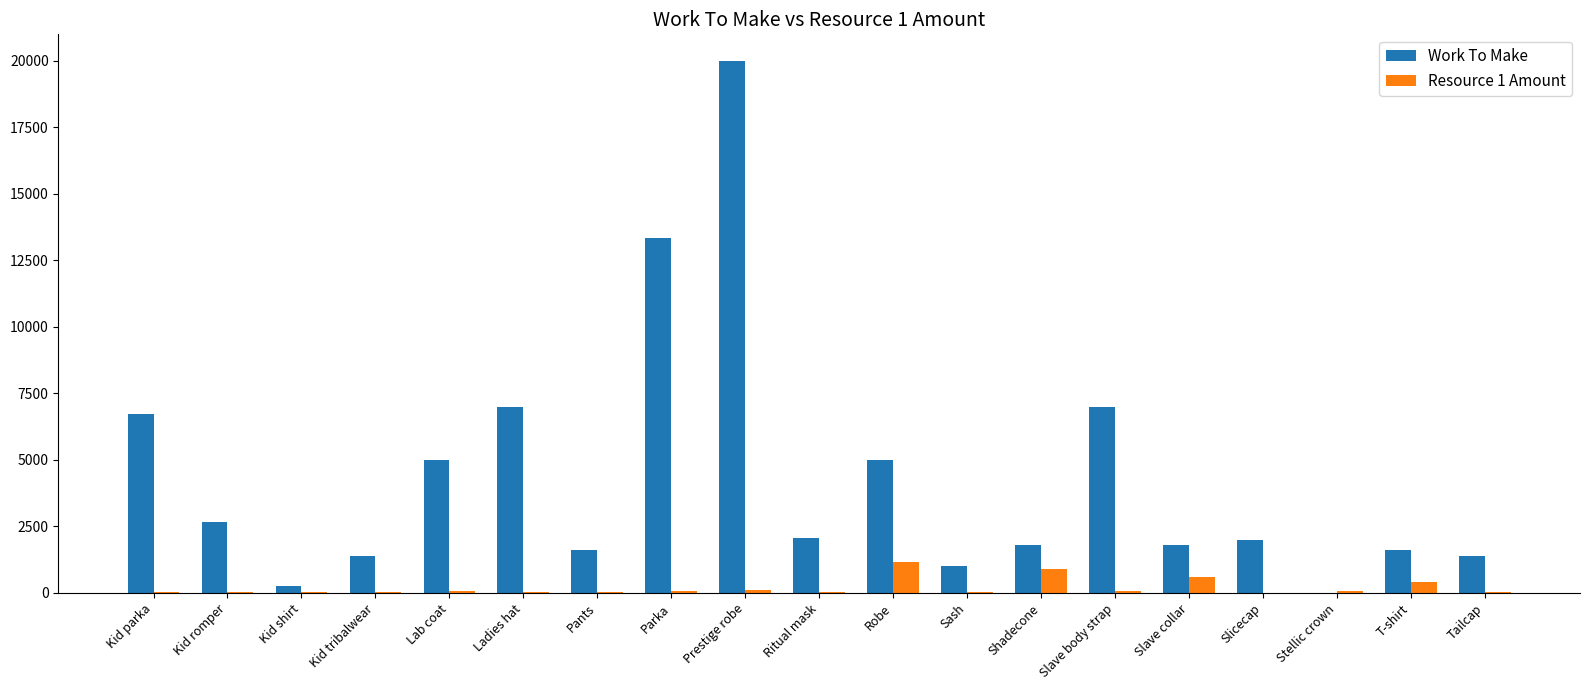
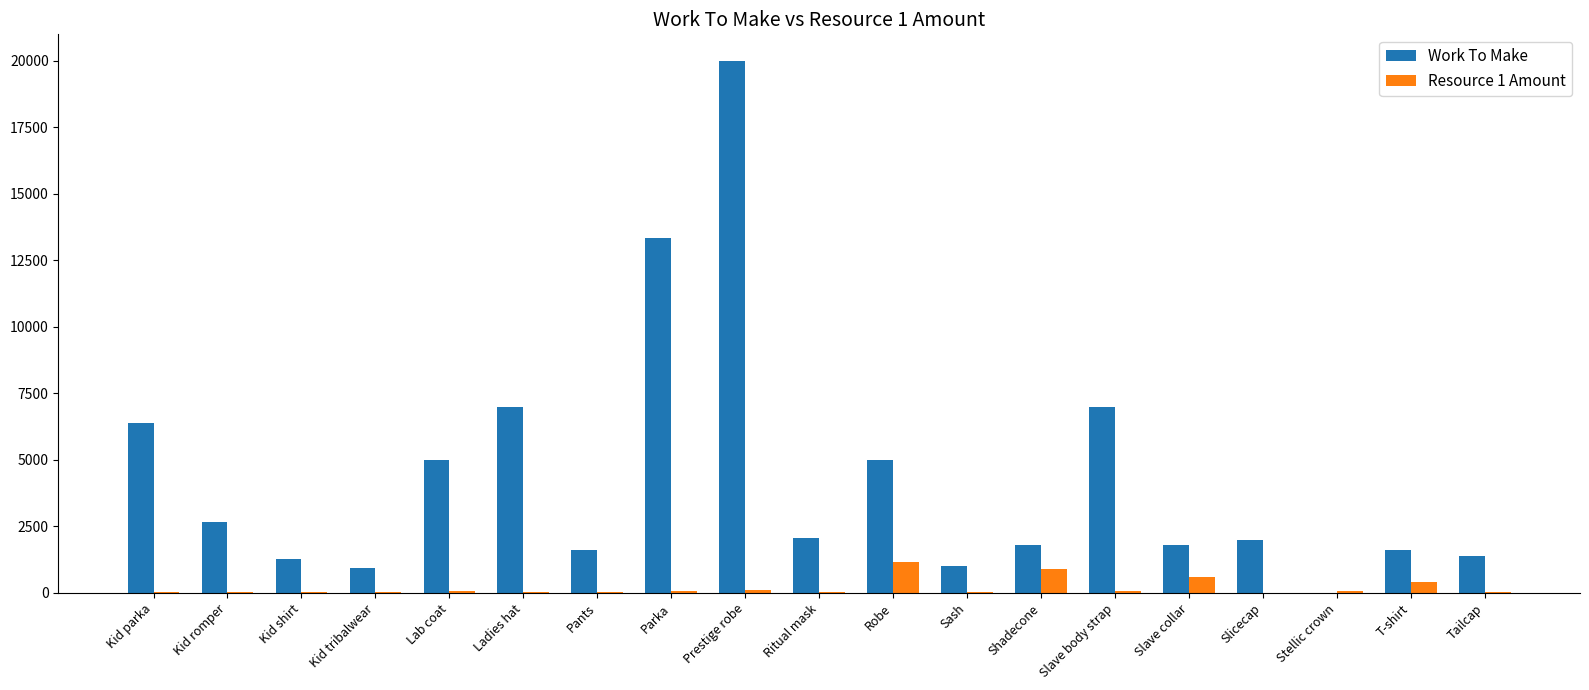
Work To Make, Kid parka: 6700 -> 6400
Work To Make, Kid shirt: 300 -> 1300
Work To Make, Kid tribalwear: 1400 -> 900
